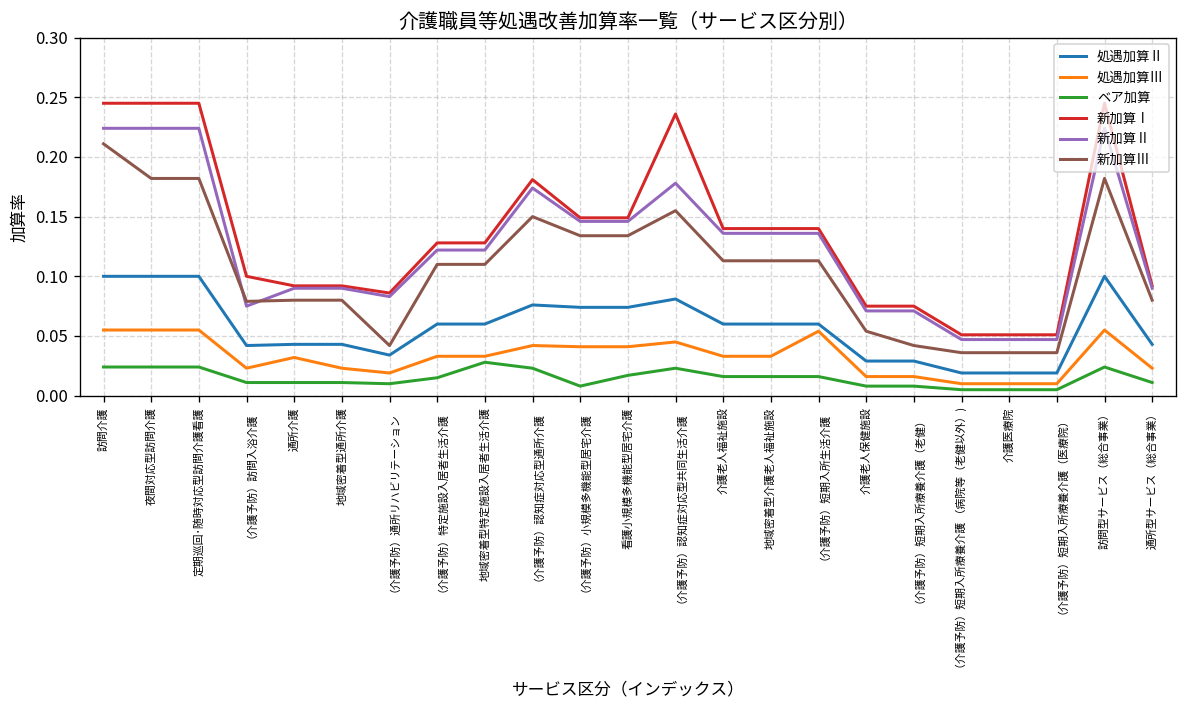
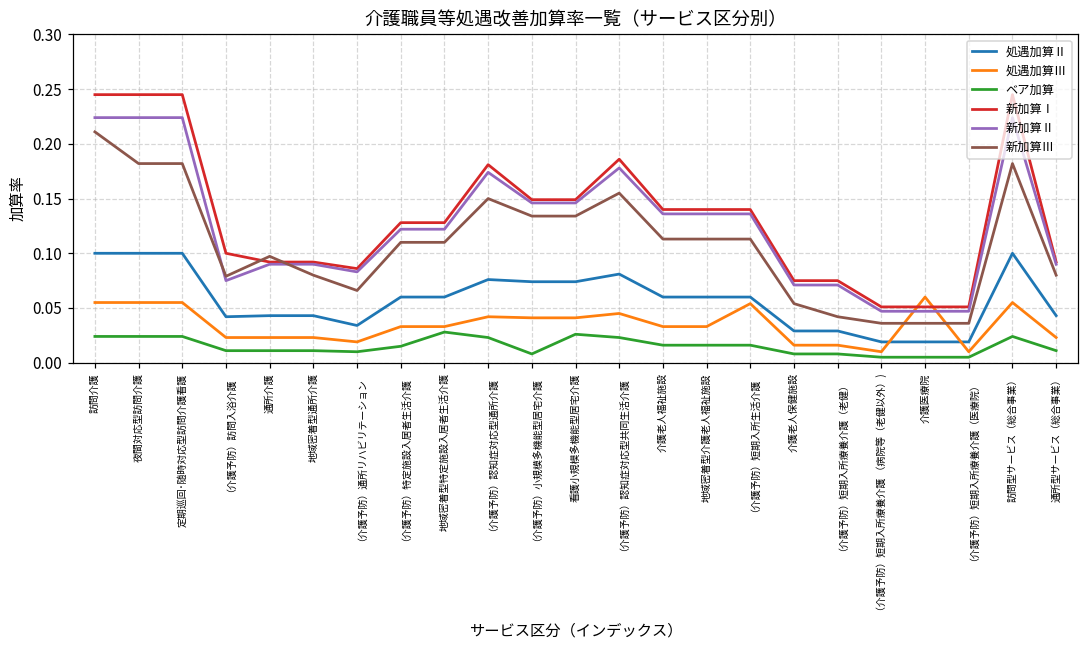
処遇加算Ⅲ, 通所介護: 0.03 -> 0.02
新加算Ⅲ, 通所介護: 0.08 -> 0.10
新加算Ⅲ, （介護予防）通所リハビリテーション: 0.04 -> 0.07
ベア加算, 看護小規模多機能型居宅介護: 0.02 -> 0.03
新加算Ⅰ, （介護予防）認知症対応型共同生活介護: 0.24 -> 0.19
処遇加算Ⅲ, 介護医療院: 0.01 -> 0.06
